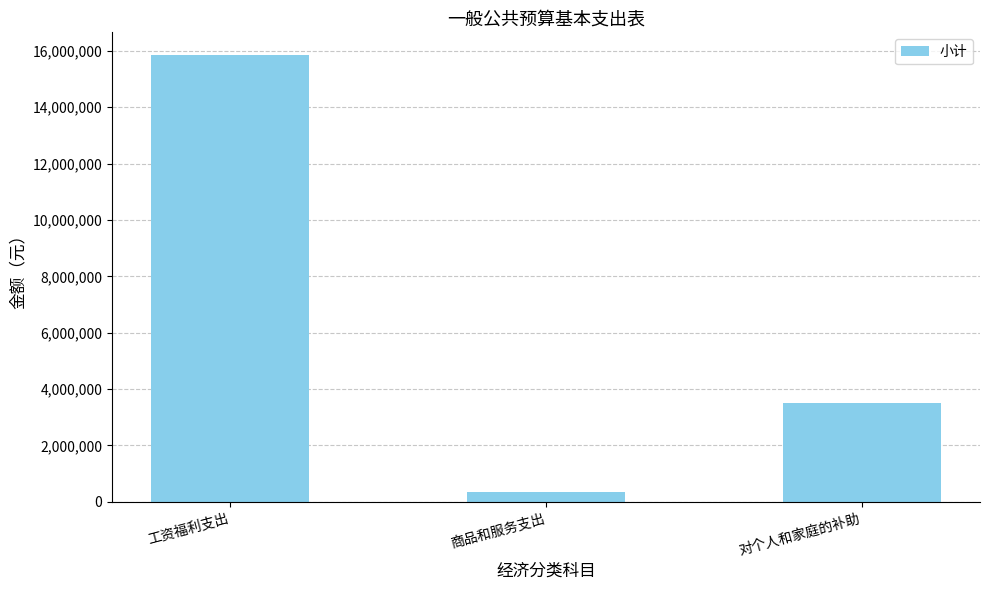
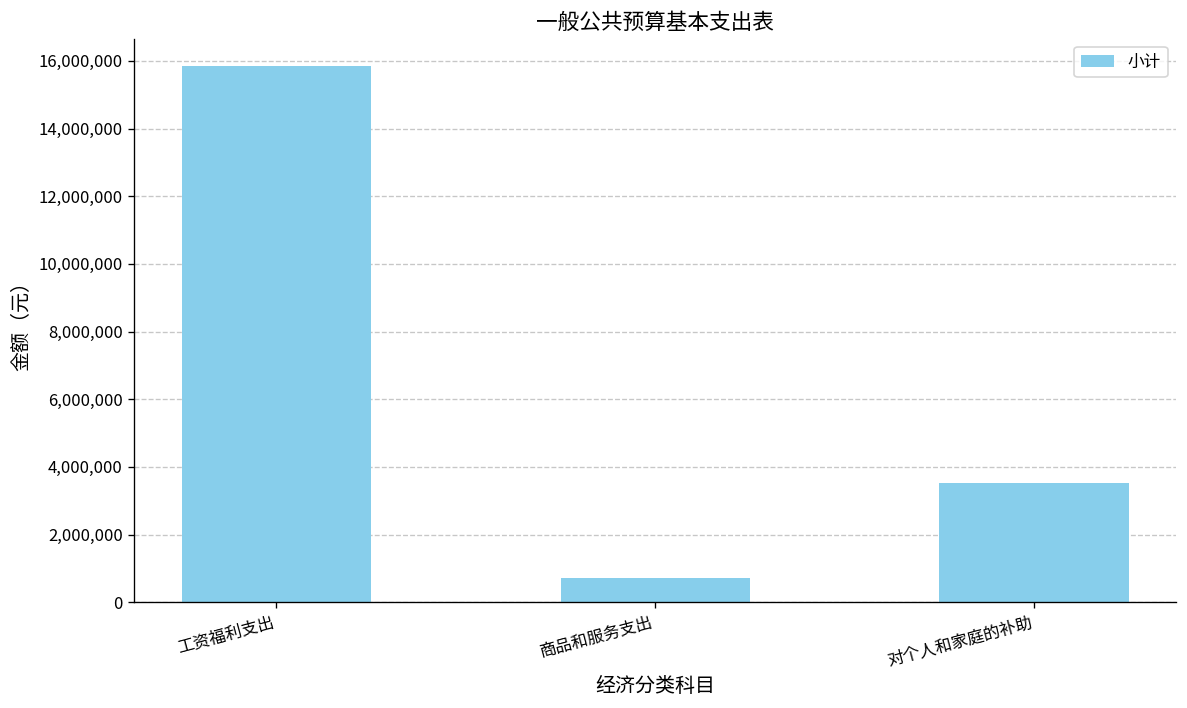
商品和服务支出: 400,000 -> 700,000
